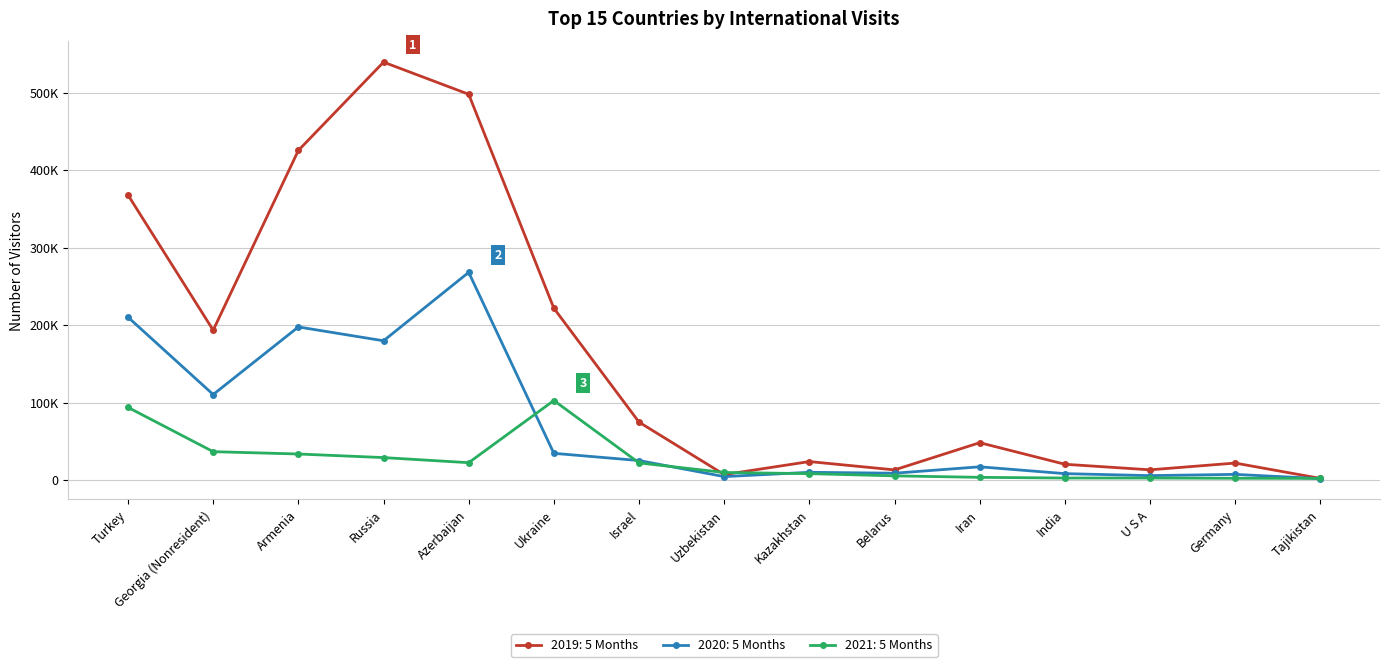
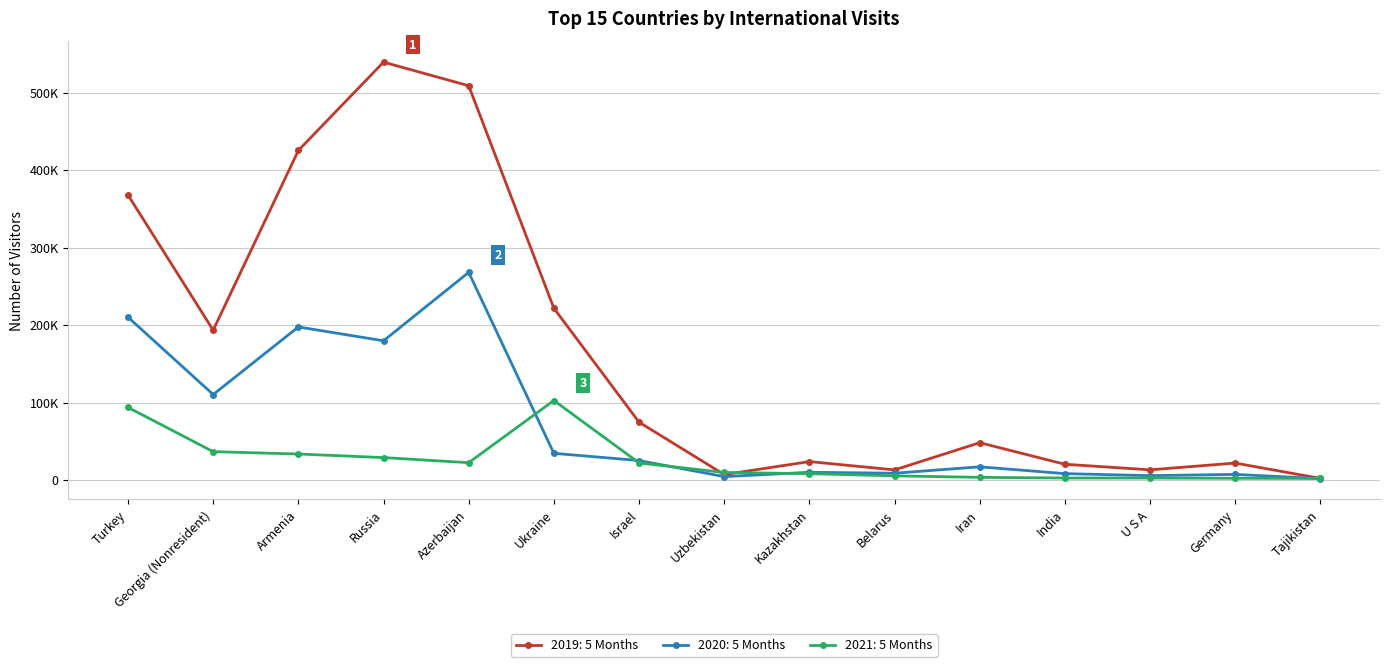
2019: 5 Months, Azerbaijan: 500000 -> 510000
